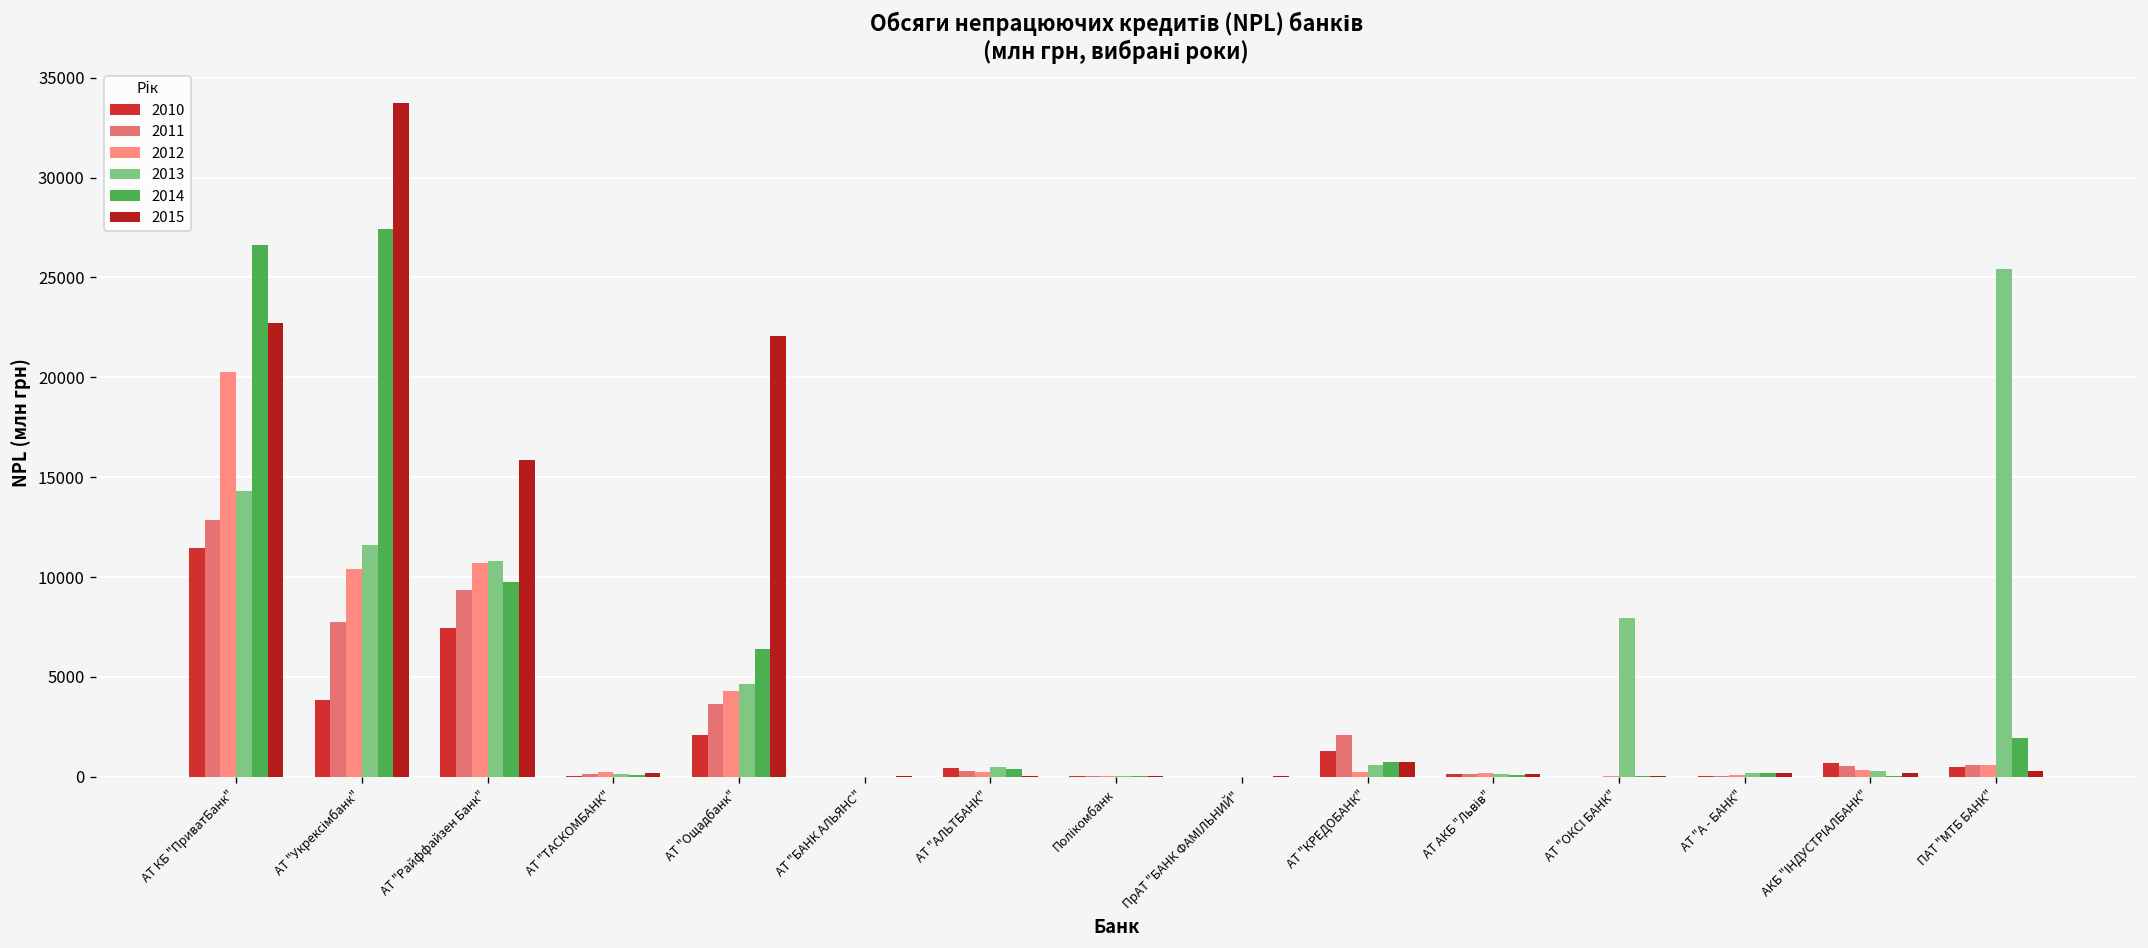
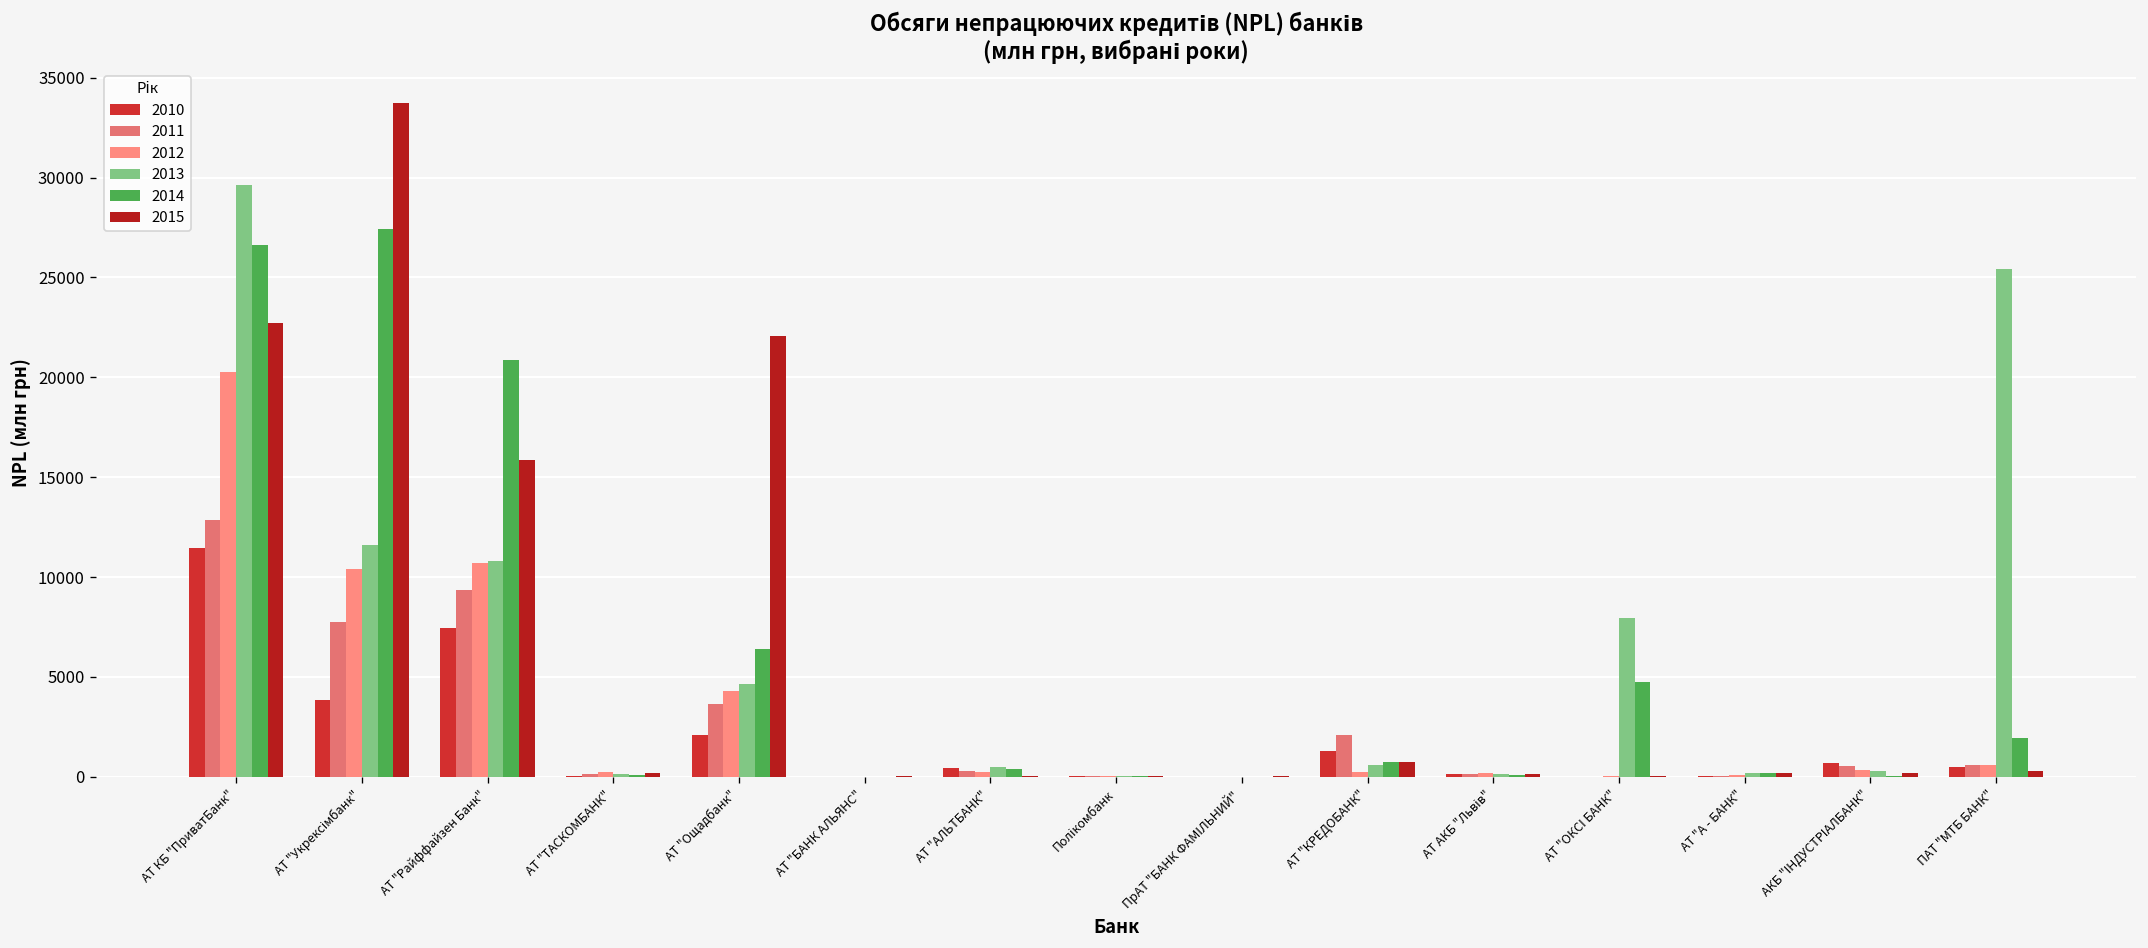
2013, АТ КБ "ПриватБанк": 14300 -> 29600
2014, АТ "Райффайзен Банк": 9800 -> 20900
2014, АТ "ОКСІ БАНК": 0 -> 4800
